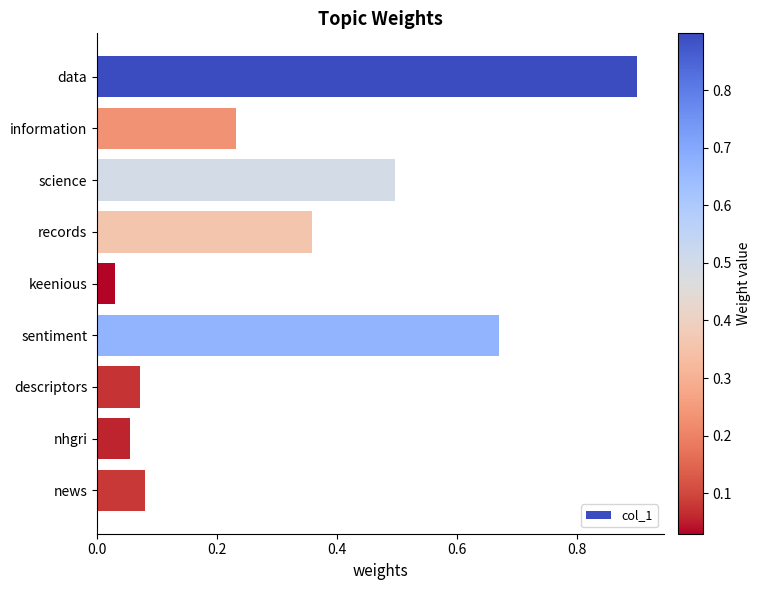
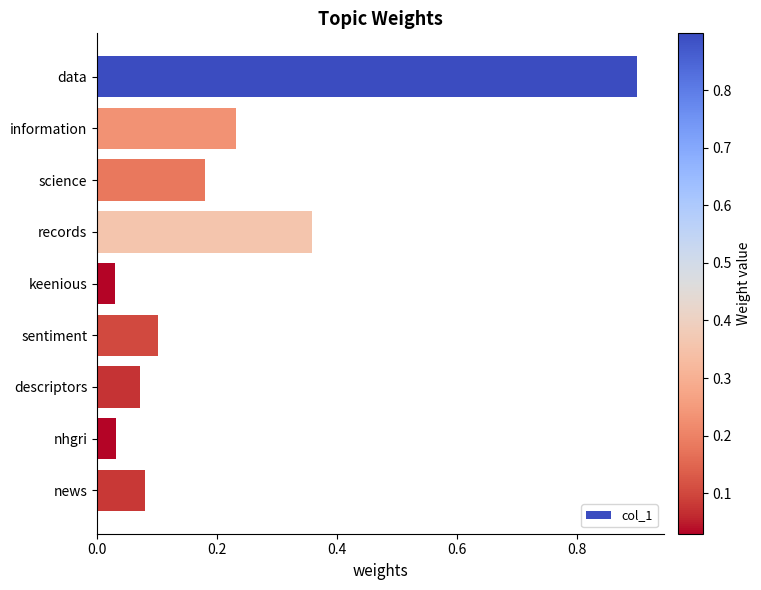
science: 0.50 -> 0.18
sentiment: 0.67 -> 0.10
nhgri: 0.05 -> 0.03
